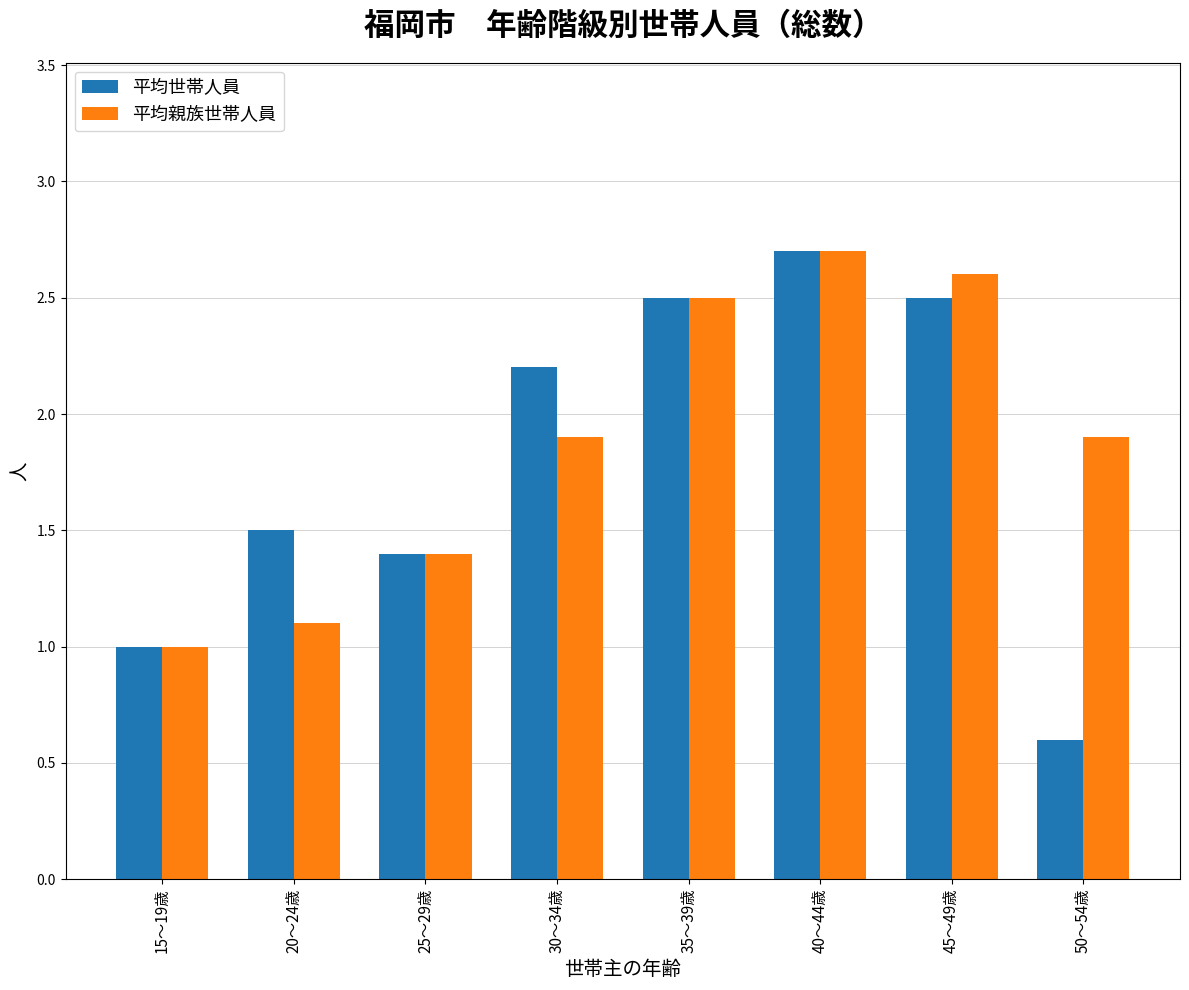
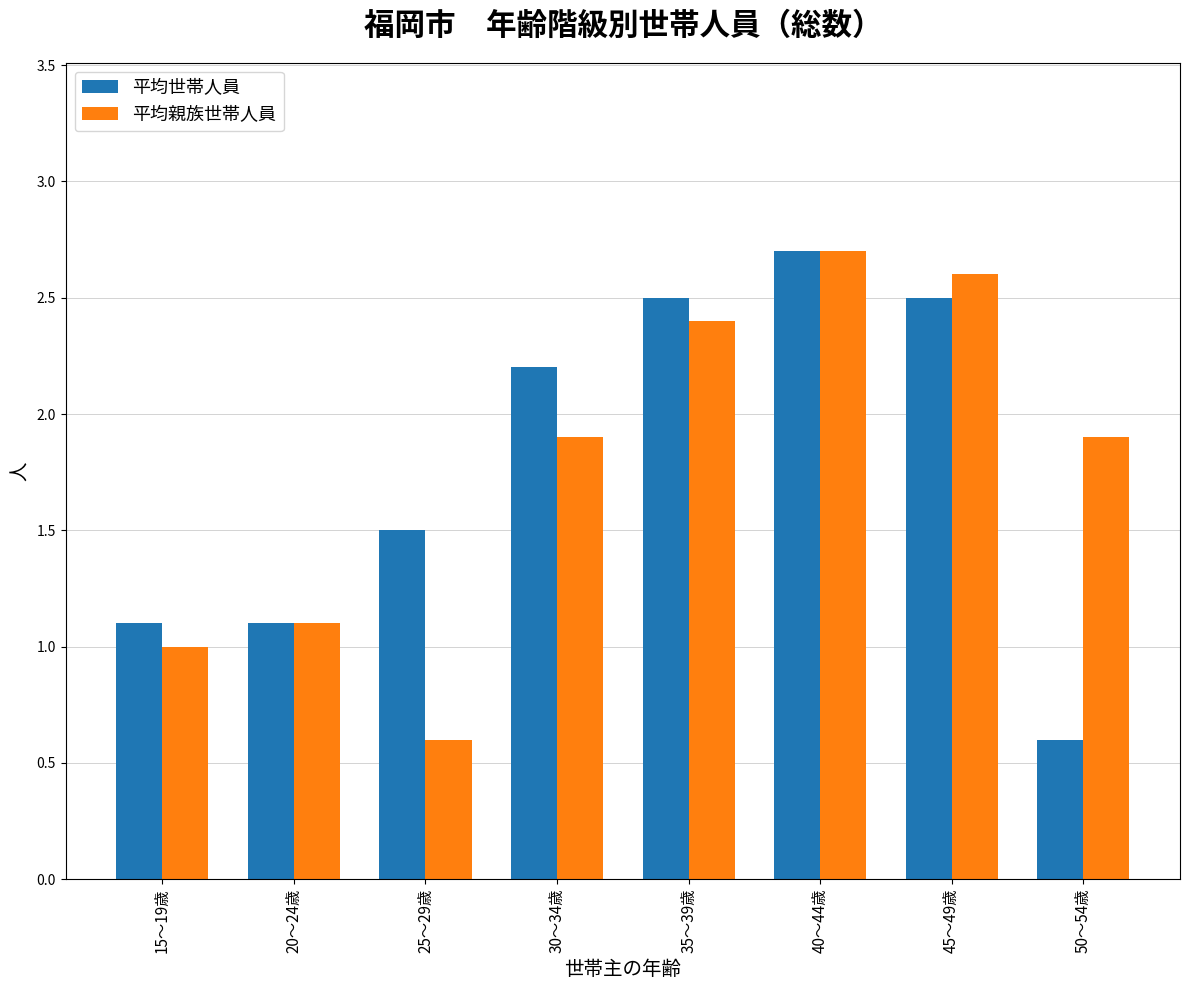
平均世帯人員, 15～19歳: 1.0 -> 1.1
平均世帯人員, 20～24歳: 1.5 -> 1.1
平均世帯人員, 25～29歳: 1.4 -> 1.5
平均親族世帯人員, 25～29歳: 1.4 -> 0.6
平均親族世帯人員, 35～39歳: 2.5 -> 2.4
